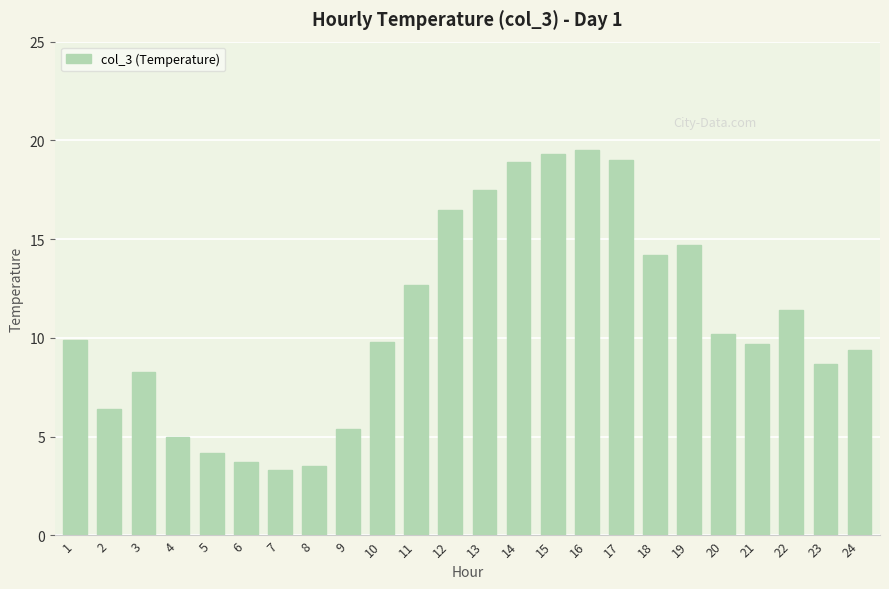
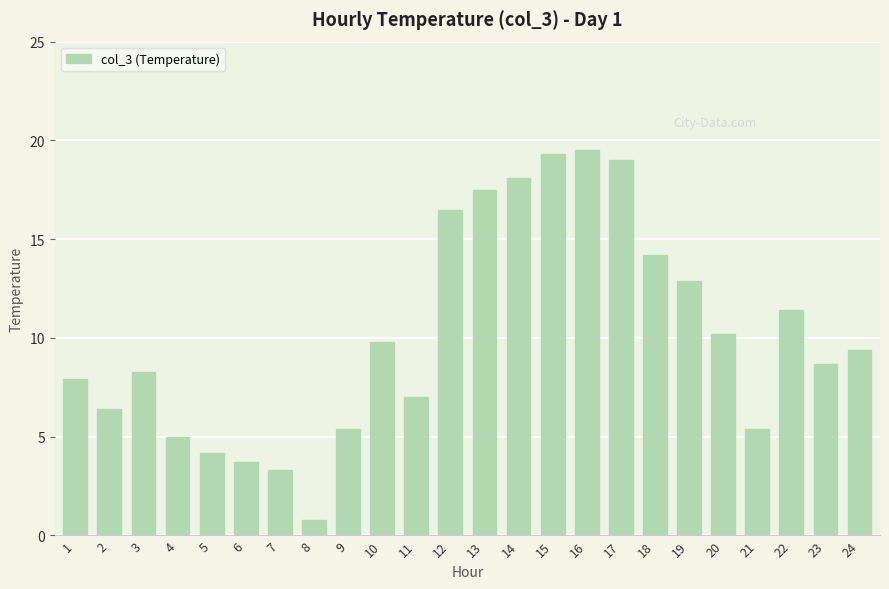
1: 9.9 -> 7.9
8: 3.5 -> 0.8
11: 12.7 -> 7.0
14: 18.9 -> 18.1
19: 14.7 -> 12.9
21: 9.7 -> 5.4
